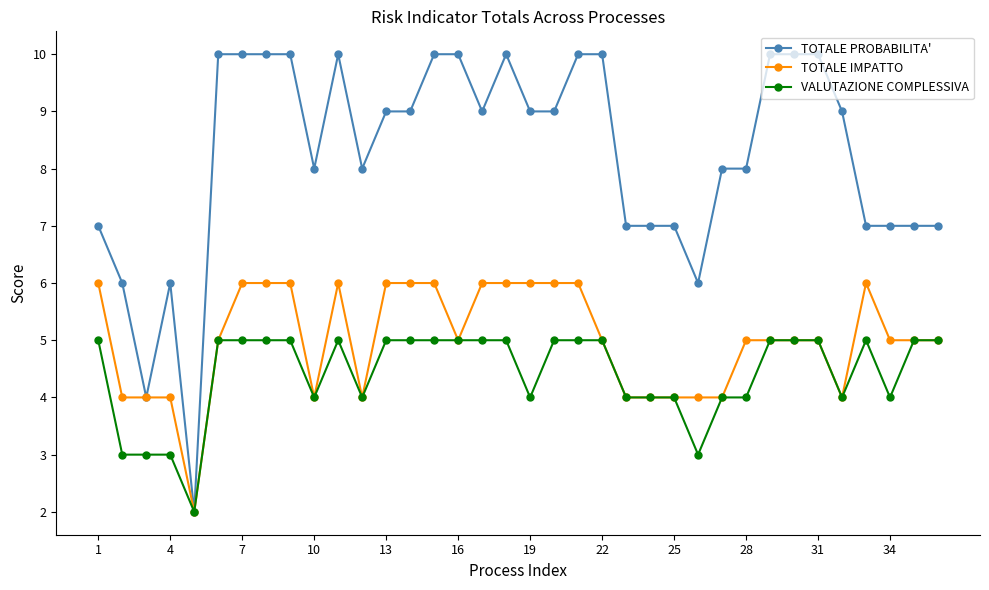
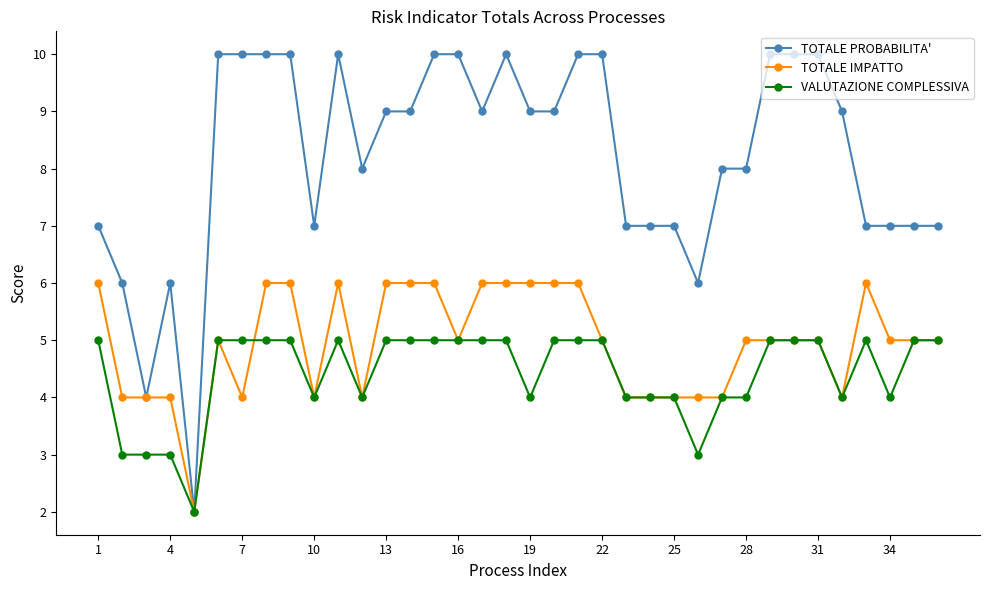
TOTALE IMPATTO, 7: 6 -> 4
TOTALE PROBABILITA', 10: 8 -> 7
